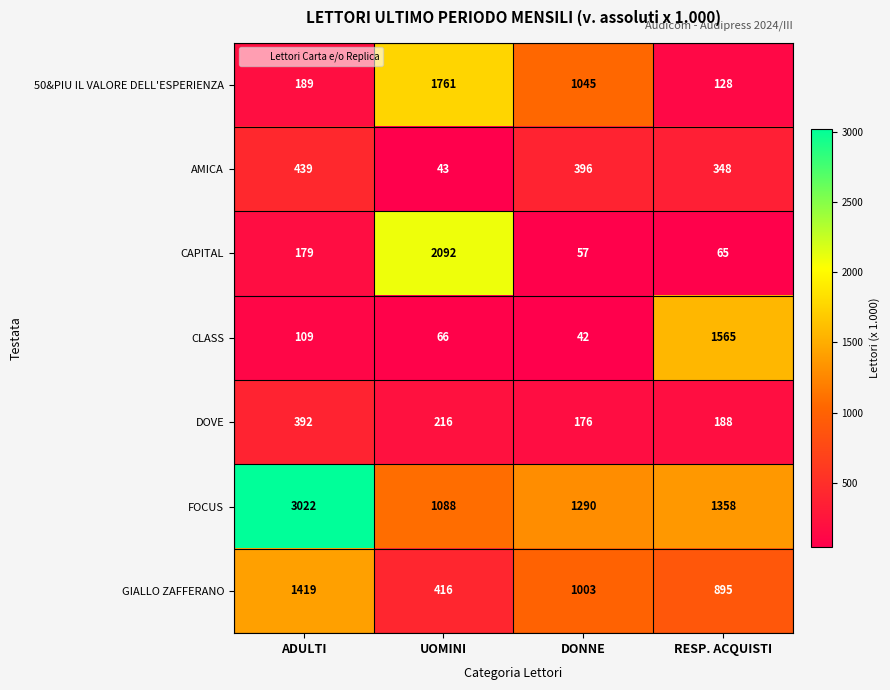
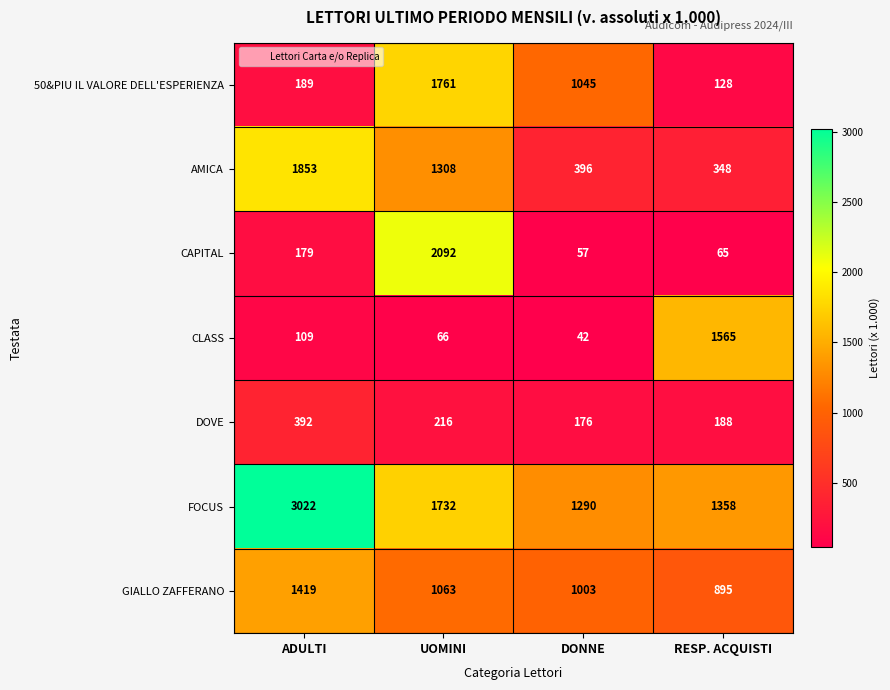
AMICA, ADULTI: 439 -> 1853
AMICA, UOMINI: 43 -> 1308
FOCUS, UOMINI: 1088 -> 1732
GIALLO ZAFFERANO, UOMINI: 416 -> 1063
